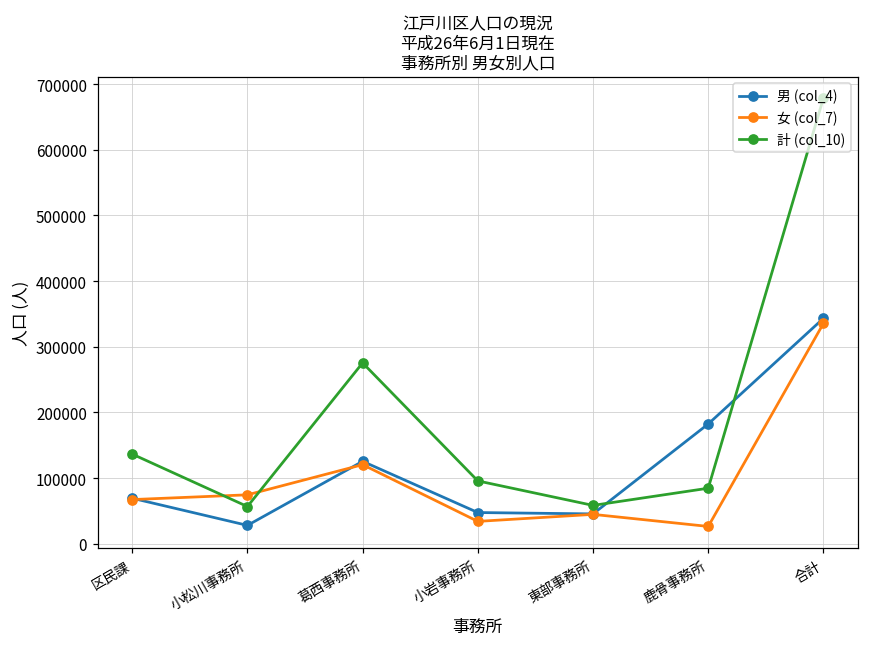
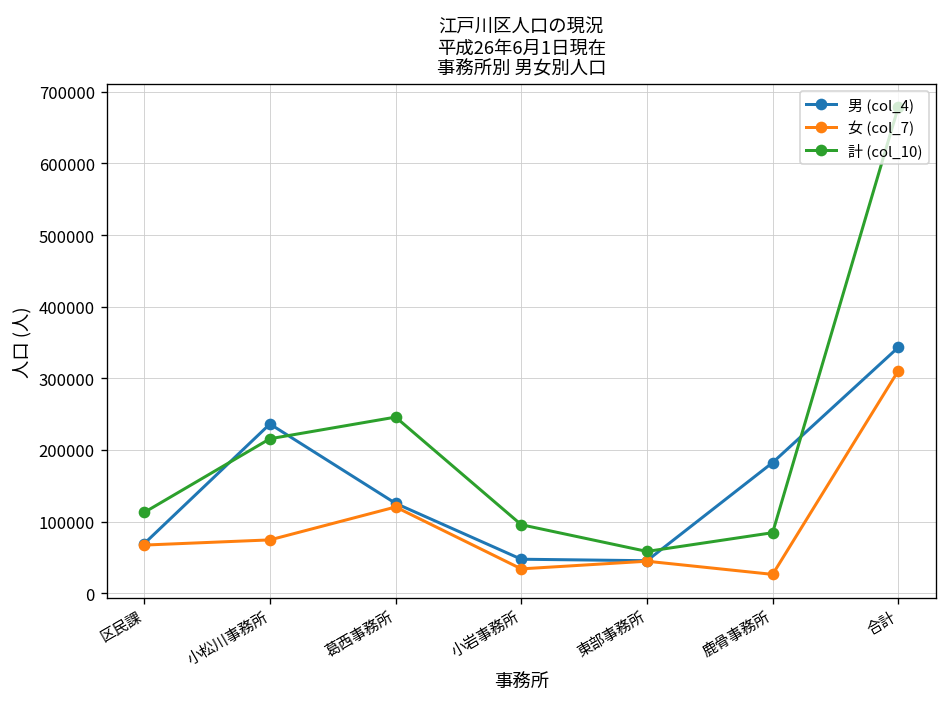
計 (col_10), 区民課: 140000 -> 110000
男 (col_4), 小松川事務所: 30000 -> 240000
計 (col_10), 小松川事務所: 60000 -> 220000
計 (col_10), 葛西事務所: 280000 -> 250000
女 (col_7), 合計: 340000 -> 310000
